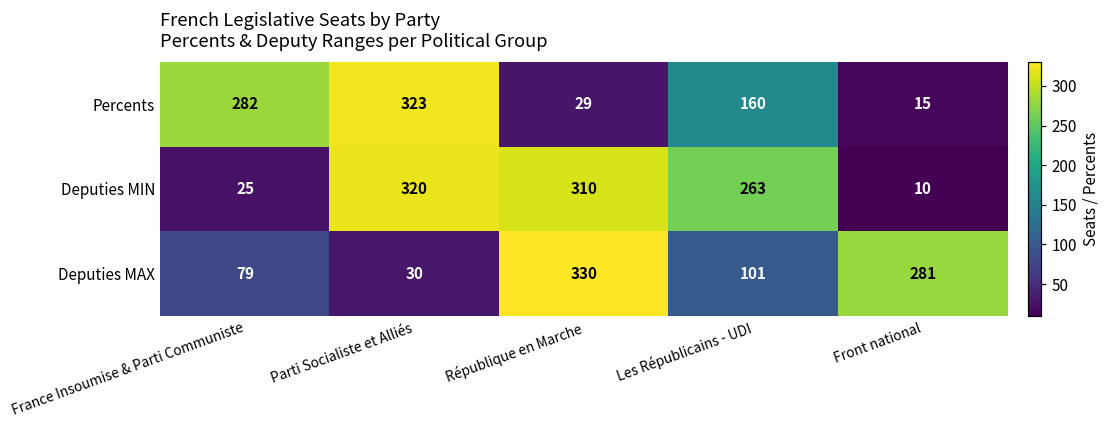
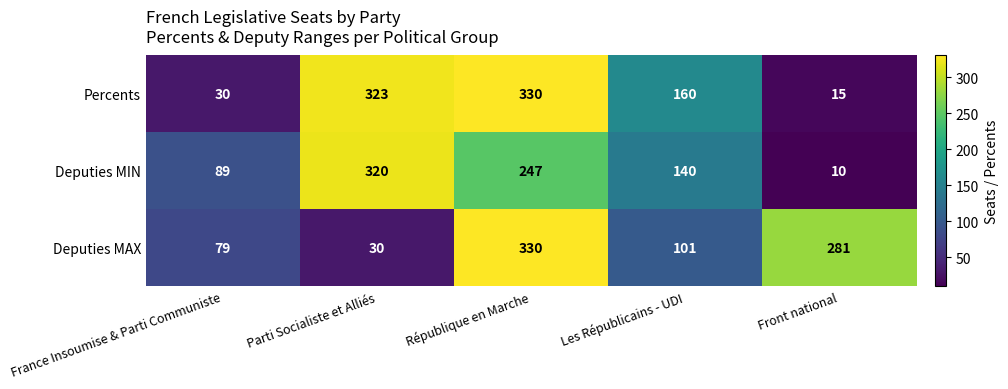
Percents, France Insoumise & Parti Communiste: 282 -> 30
Percents, République en Marche: 29 -> 330
Deputies MIN, France Insoumise & Parti Communiste: 25 -> 89
Deputies MIN, République en Marche: 310 -> 247
Deputies MIN, Les Républicains - UDI: 263 -> 140
